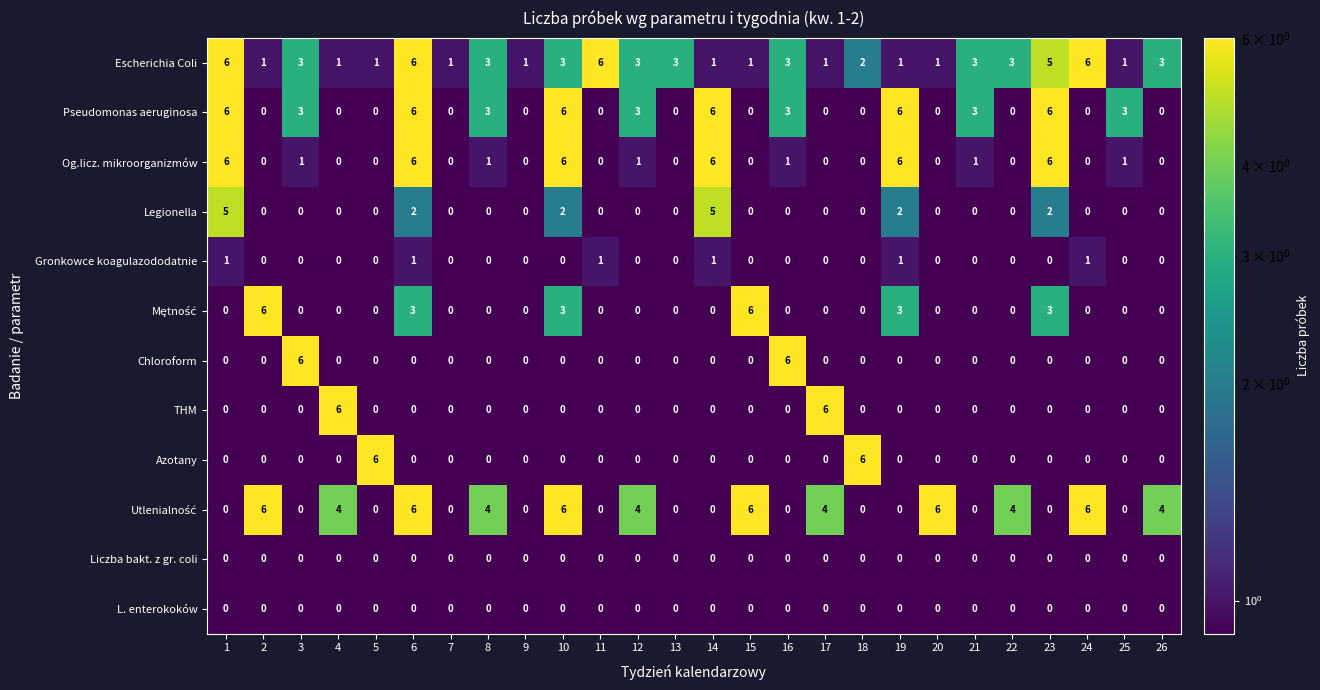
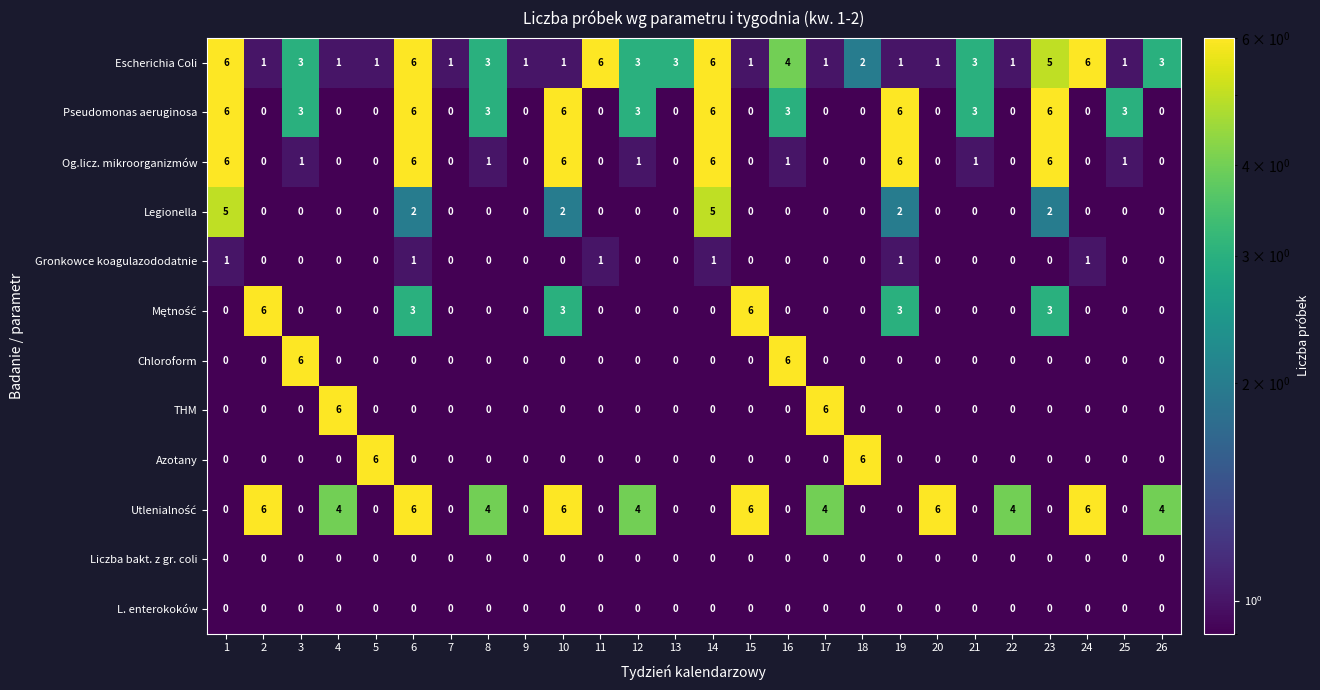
Escherichia Coli, 10: 3 -> 1
Escherichia Coli, 14: 1 -> 6
Escherichia Coli, 16: 3 -> 4
Escherichia Coli, 22: 3 -> 1
